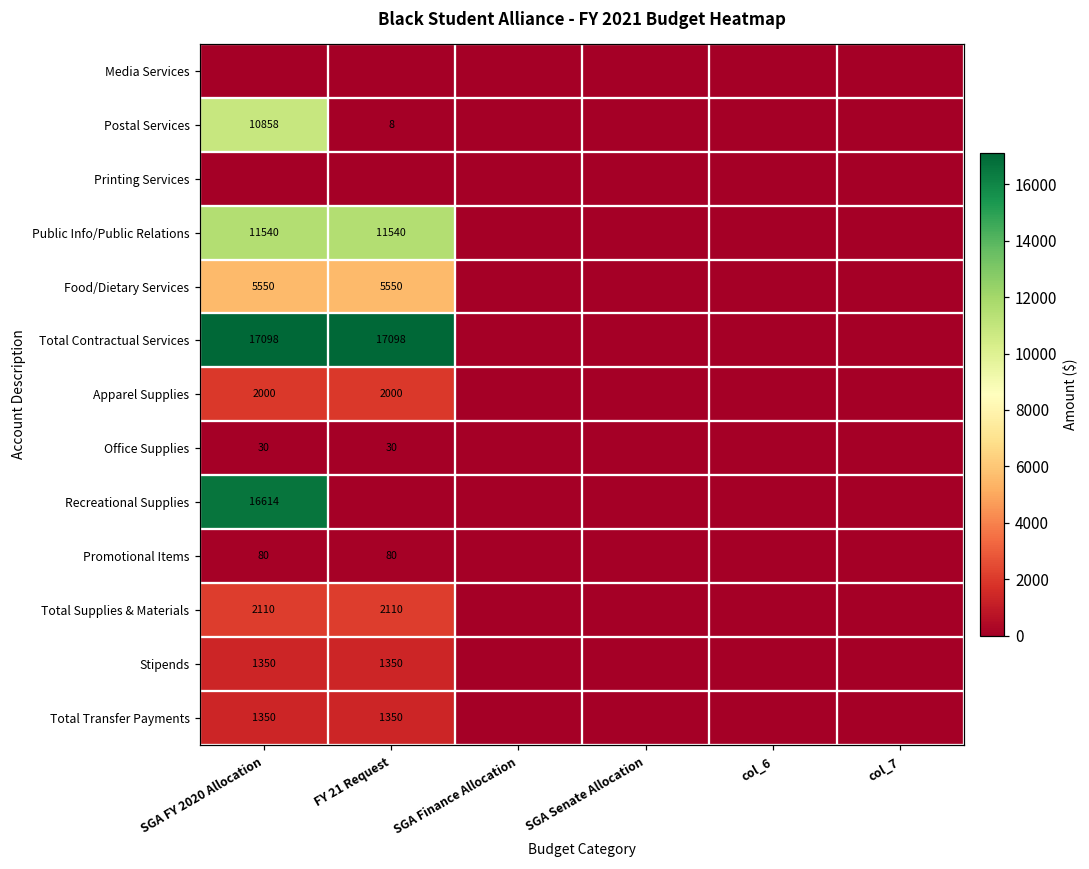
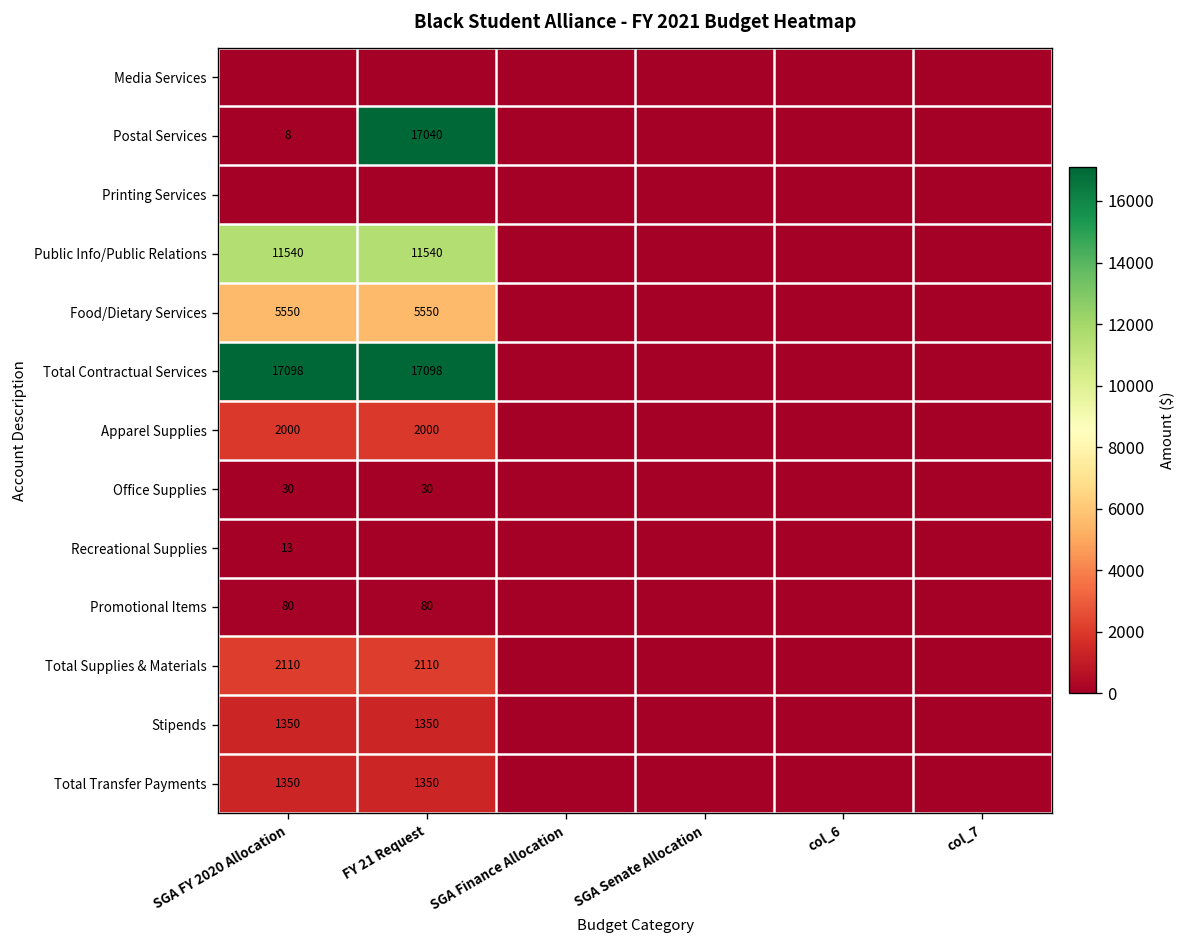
Postal Services, SGA FY 2020 Allocation: 10858 -> 8
Postal Services, FY 21 Request: 8 -> 17040
Recreational Supplies, SGA FY 2020 Allocation: 16614 -> 13
